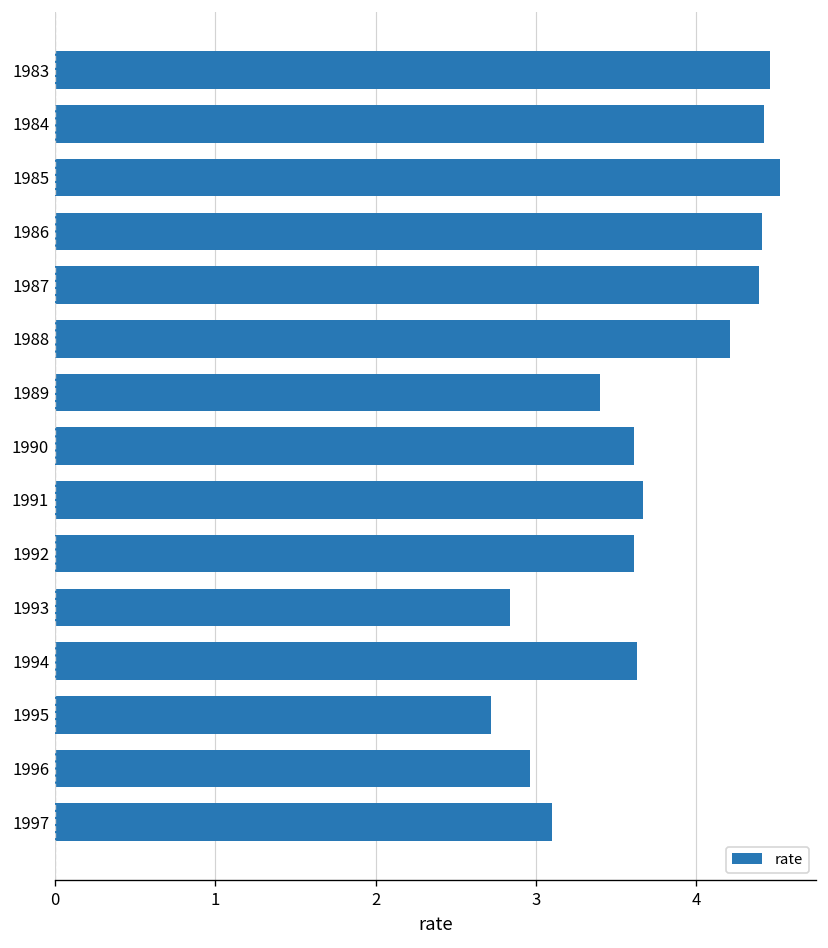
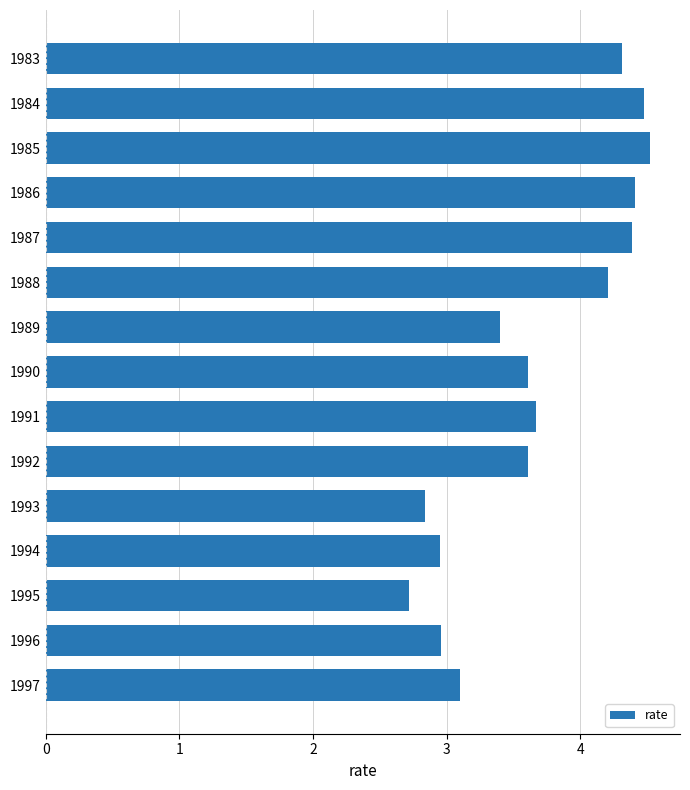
1983: 4.46 -> 4.31
1984: 4.42 -> 4.48
1994: 3.63 -> 2.95
